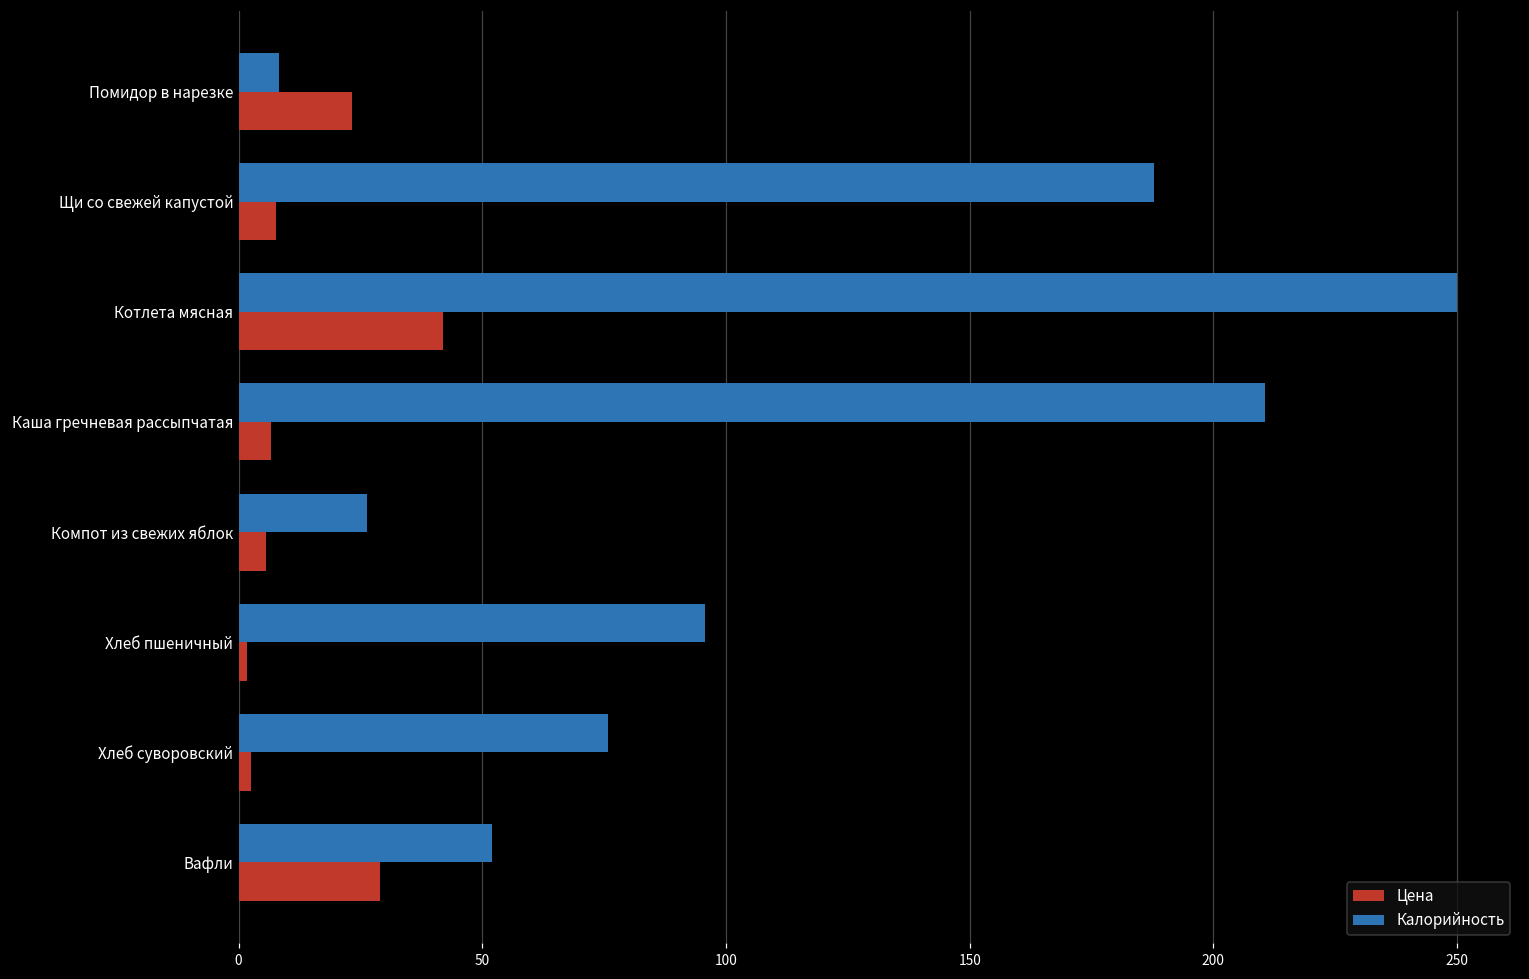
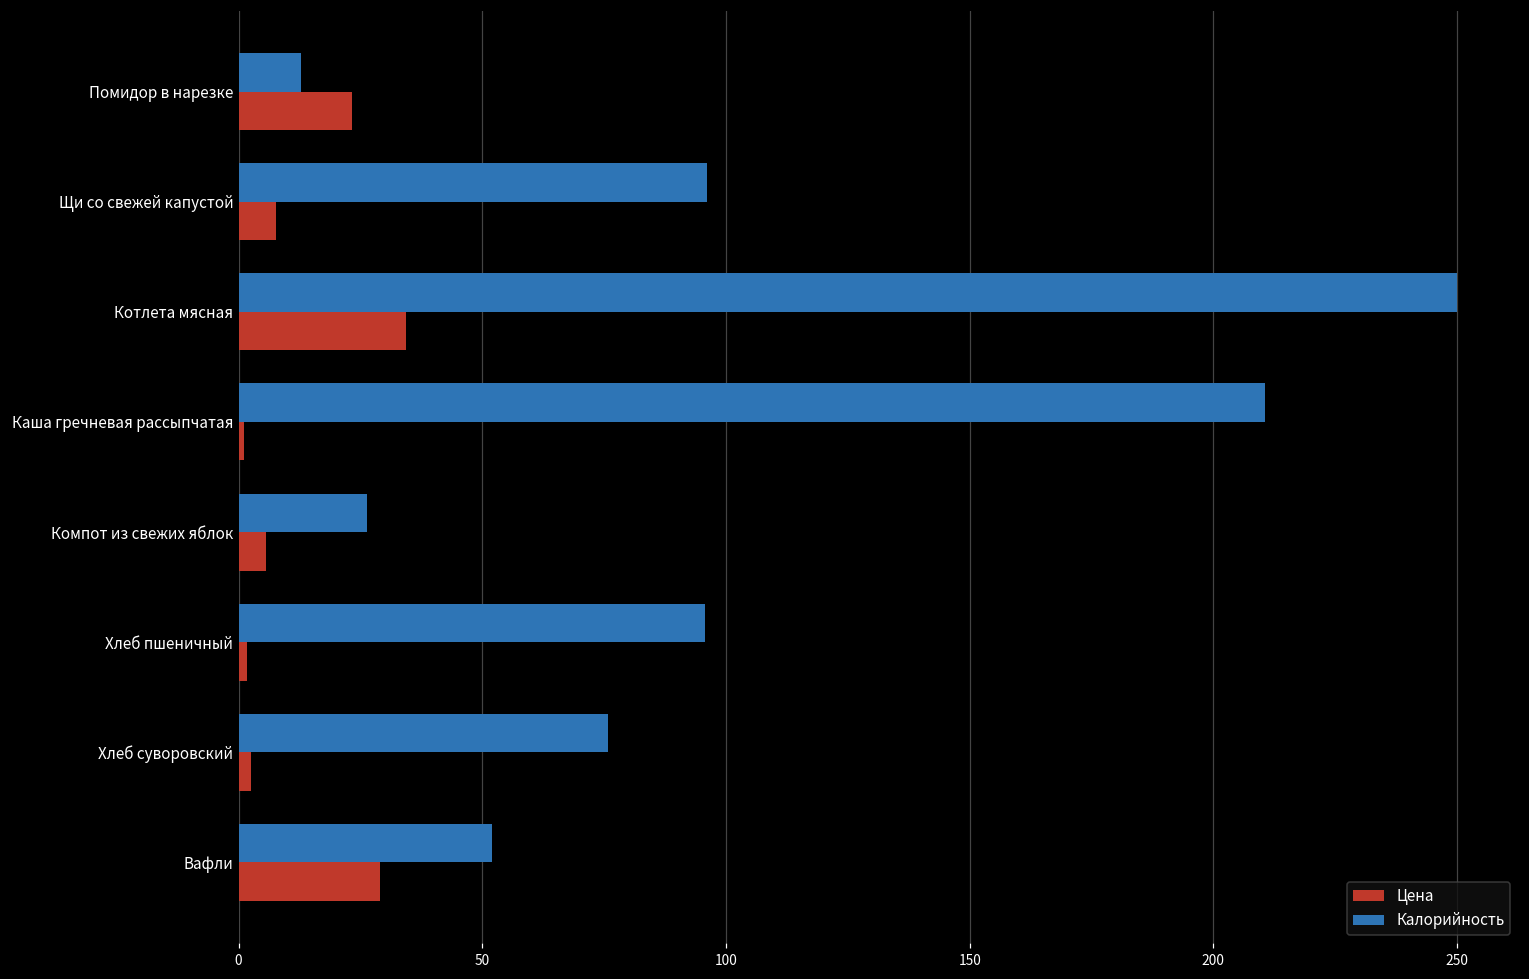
Калорийность, Помидор в нарезке: 8 -> 13
Калорийность, Щи со свежей капустой: 188 -> 96
Цена, Котлета мясная: 42 -> 34
Цена, Каша гречневая рассыпчатая: 7 -> 1
